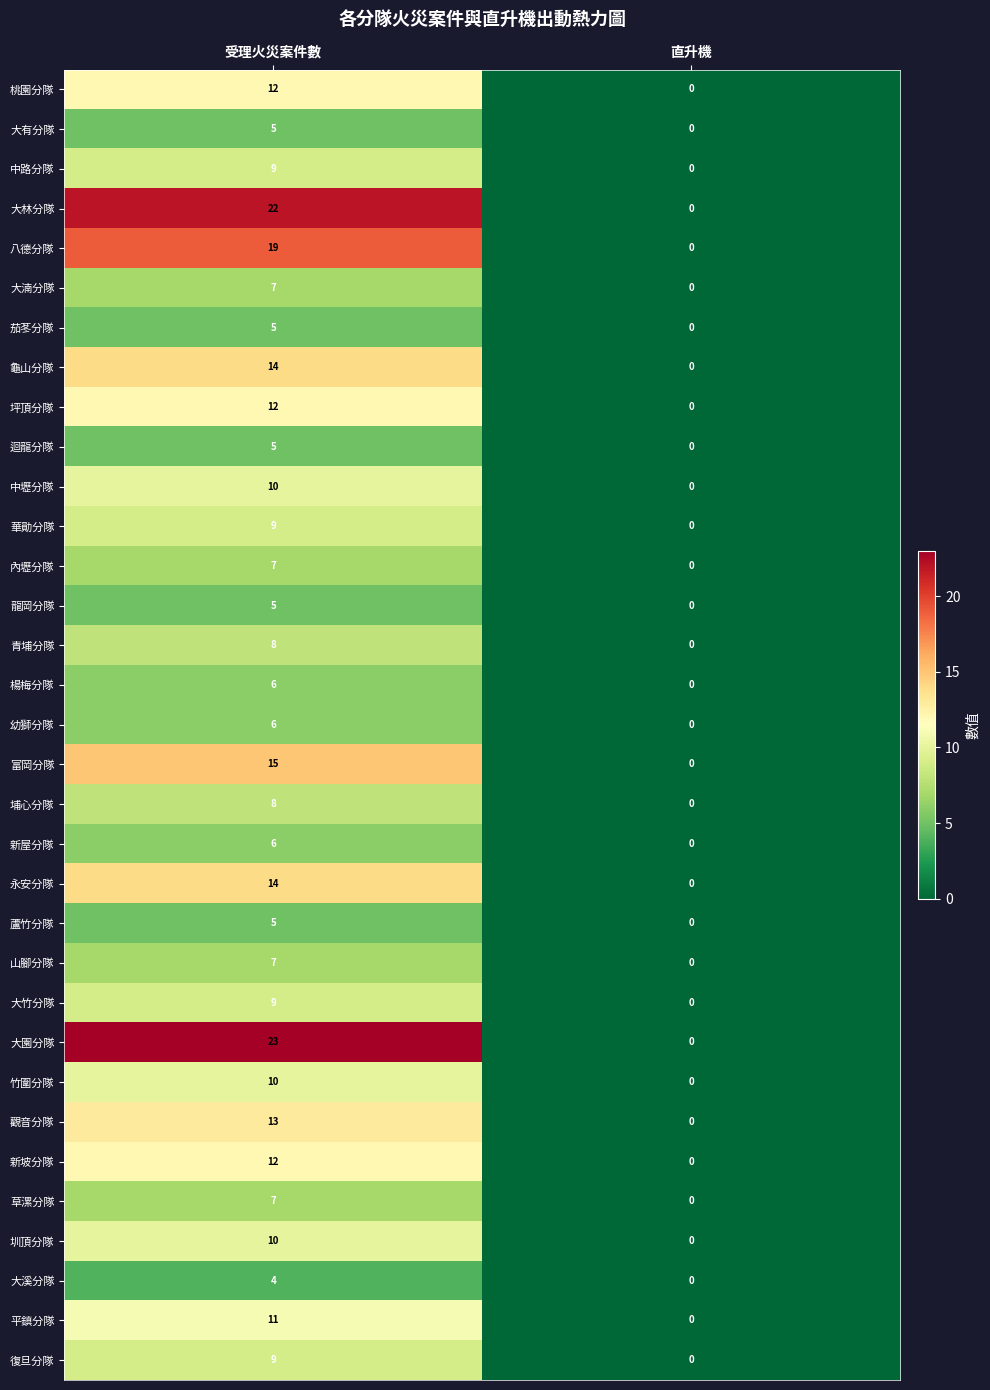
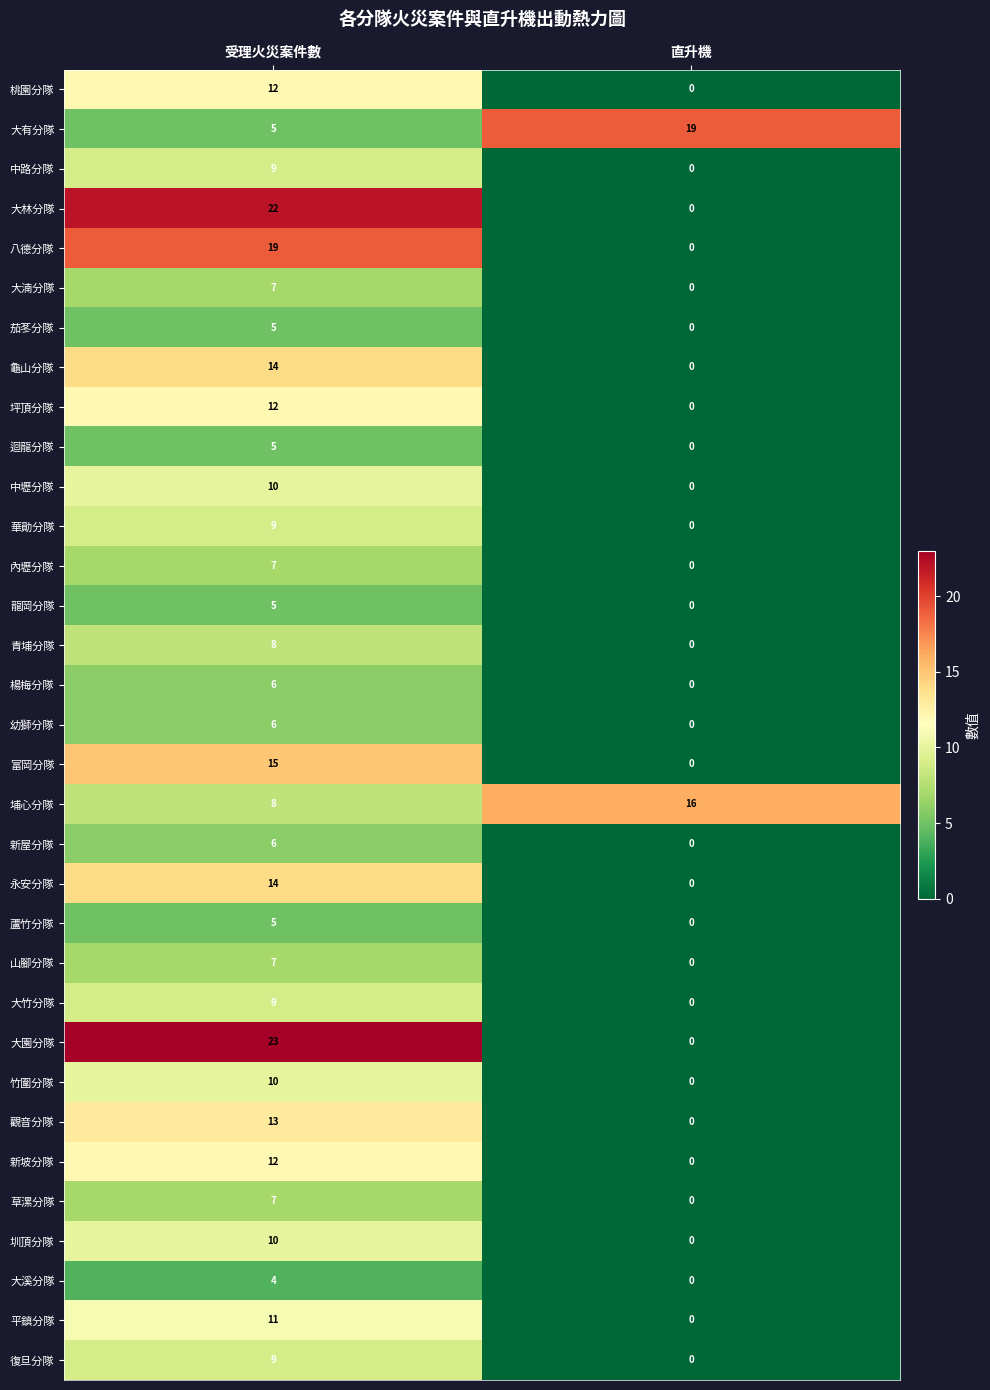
大有分隊, 直升機: 0 -> 19
埔心分隊, 直升機: 0 -> 16
